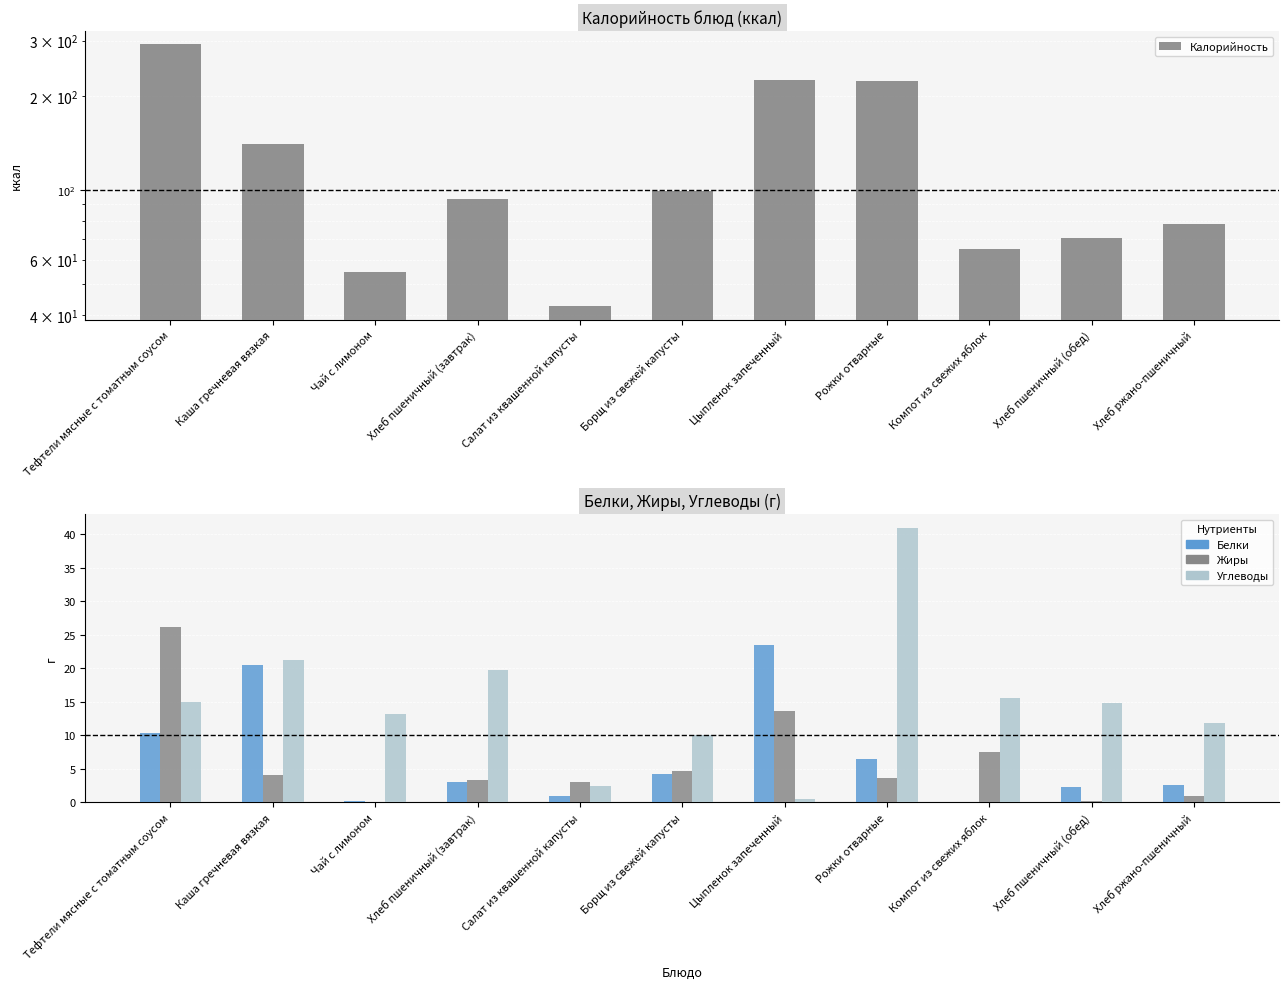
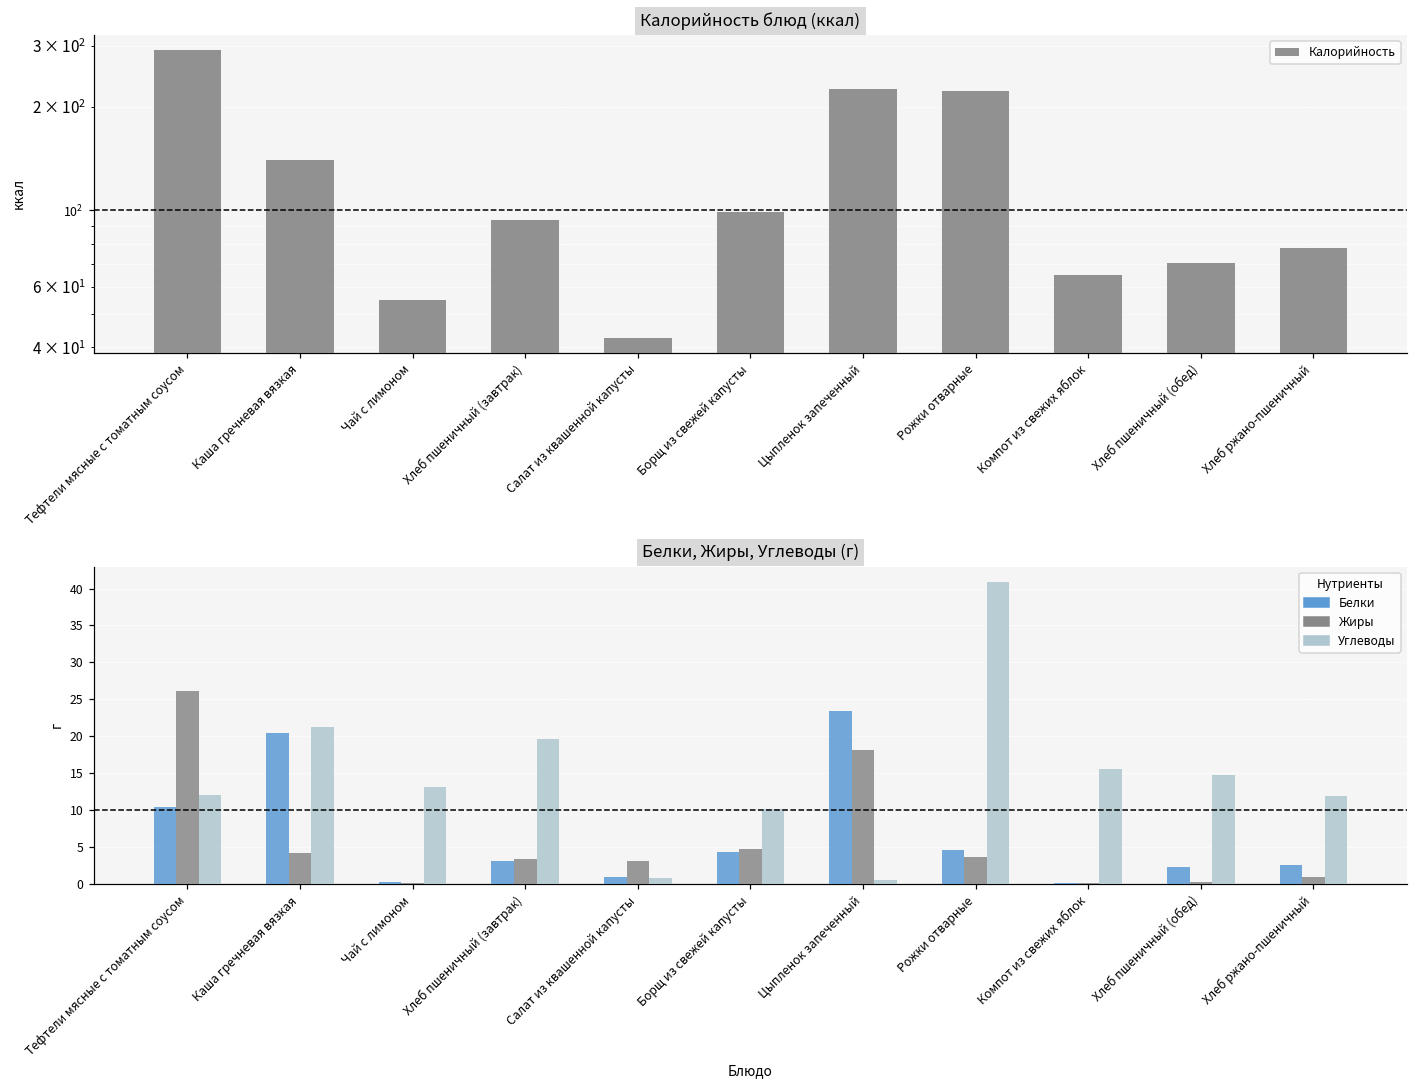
Белки, Жиры, Углеводы (г), Углеводы, Тефтели мясные с томатным соусом: 15 -> 12
Белки, Жиры, Углеводы (г), Углеводы, Салат из квашенной капусты: 2 -> 1
Белки, Жиры, Углеводы (г), Жиры, Цыпленок запеченный: 14 -> 18
Белки, Жиры, Углеводы (г), Белки, Рожки отварные: 6 -> 5
Белки, Жиры, Углеводы (г), Жиры, Компот из свежих яблок: 7 -> 0
